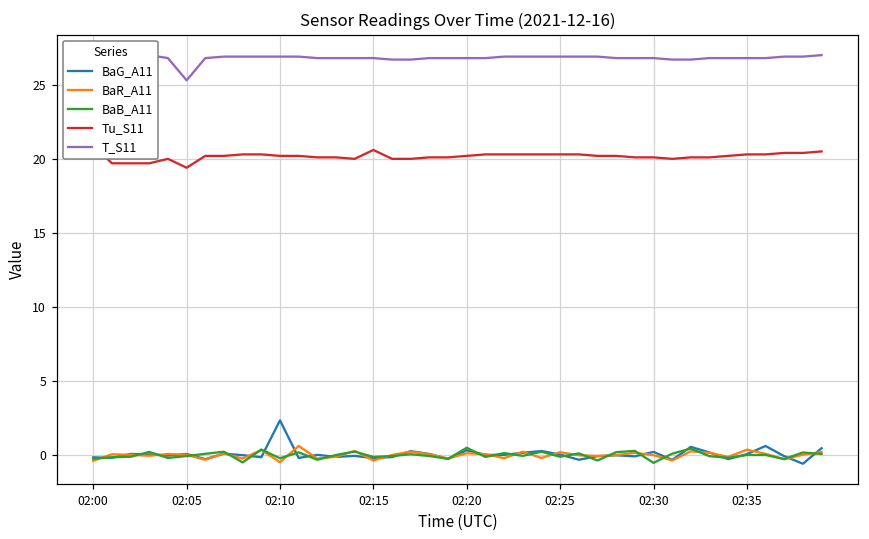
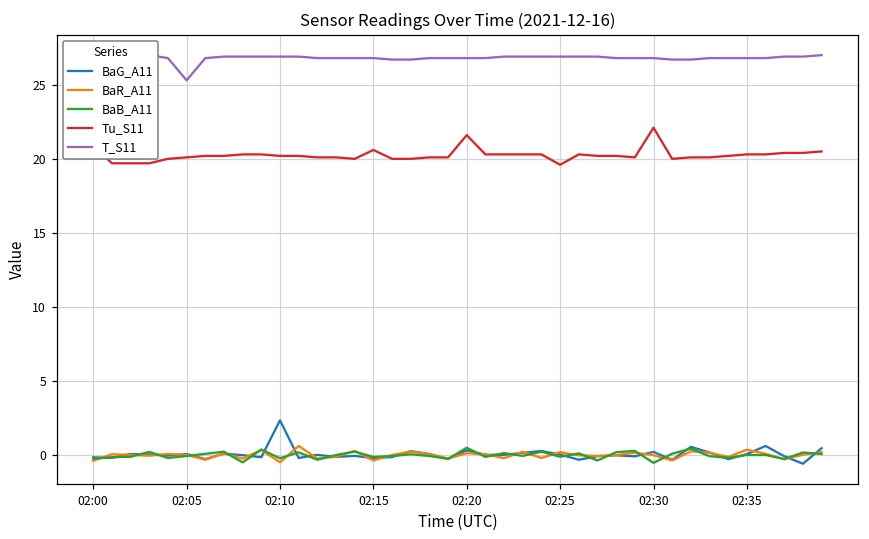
Tu_S11, 02:05: 19.4 -> 20.1
Tu_S11, 02:20: 20.2 -> 21.6
Tu_S11, 02:25: 20.3 -> 19.6
Tu_S11, 02:30: 20.1 -> 22.1
